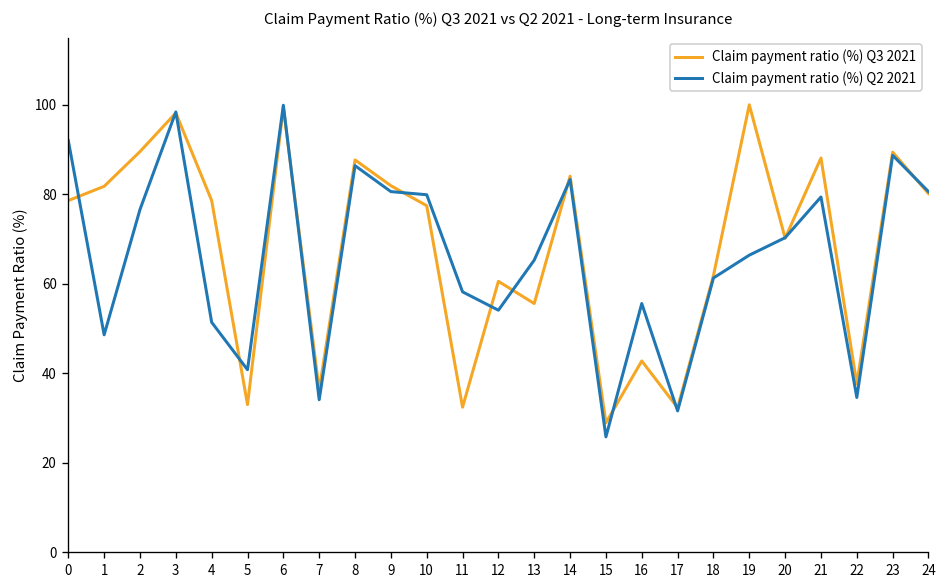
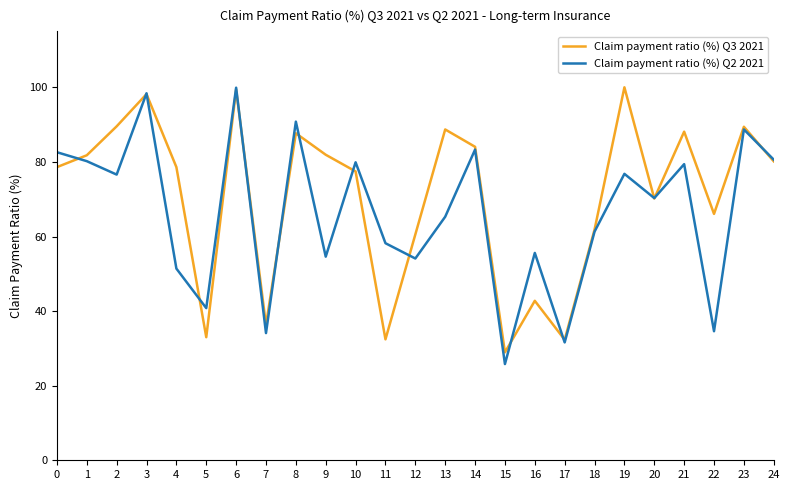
Claim payment ratio (%) Q2 2021, 0: 92 -> 83
Claim payment ratio (%) Q2 2021, 1: 49 -> 80
Claim payment ratio (%) Q2 2021, 8: 86 -> 91
Claim payment ratio (%) Q2 2021, 9: 81 -> 55
Claim payment ratio (%) Q3 2021, 13: 56 -> 89
Claim payment ratio (%) Q2 2021, 19: 66 -> 77
Claim payment ratio (%) Q3 2021, 22: 38 -> 66
